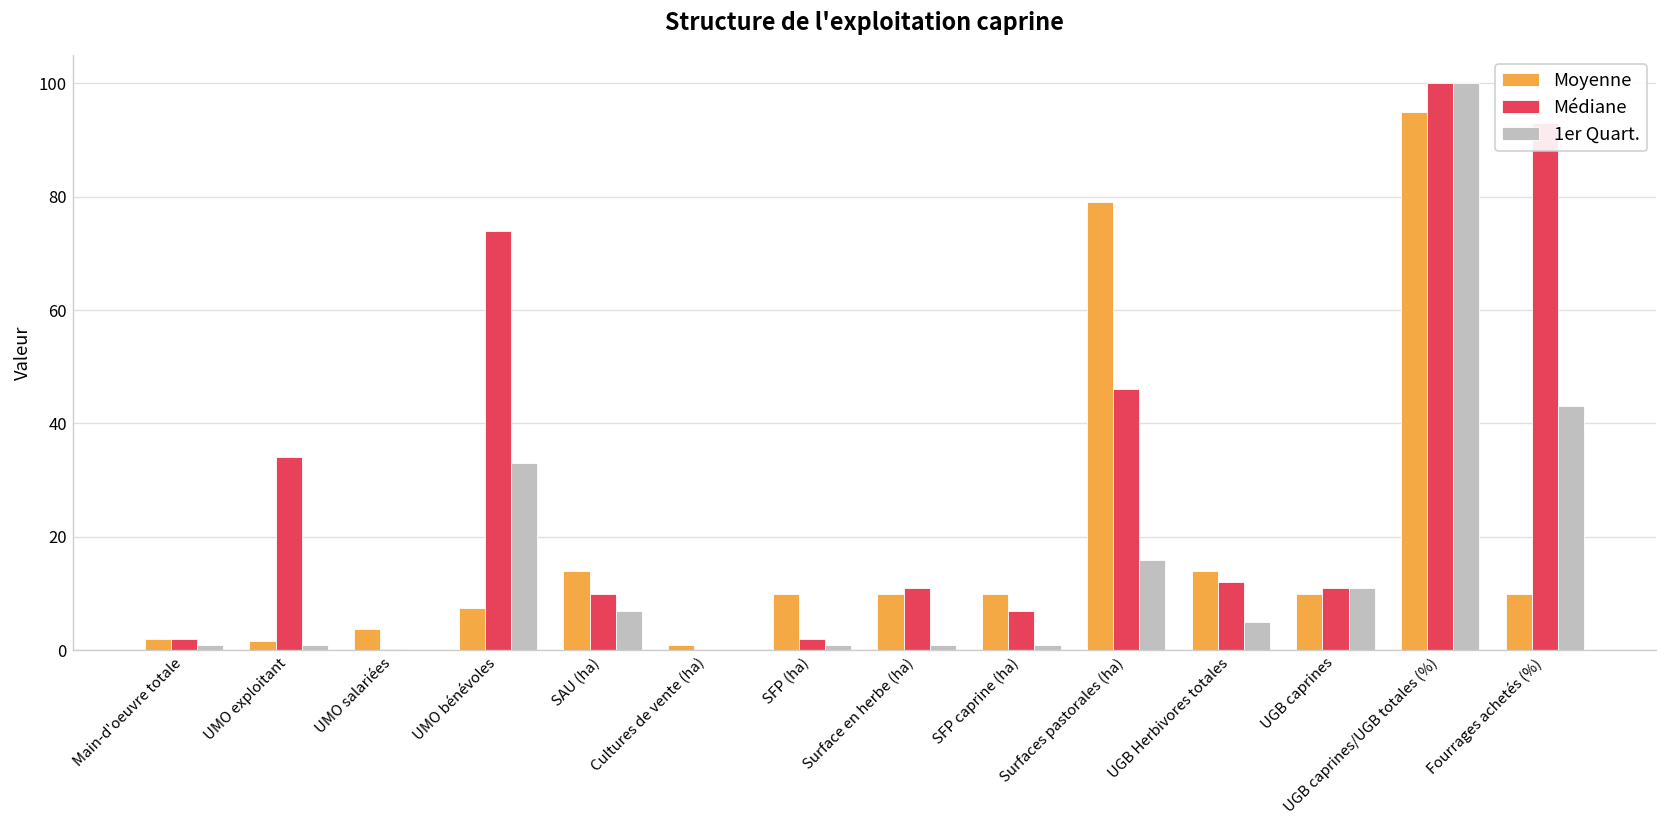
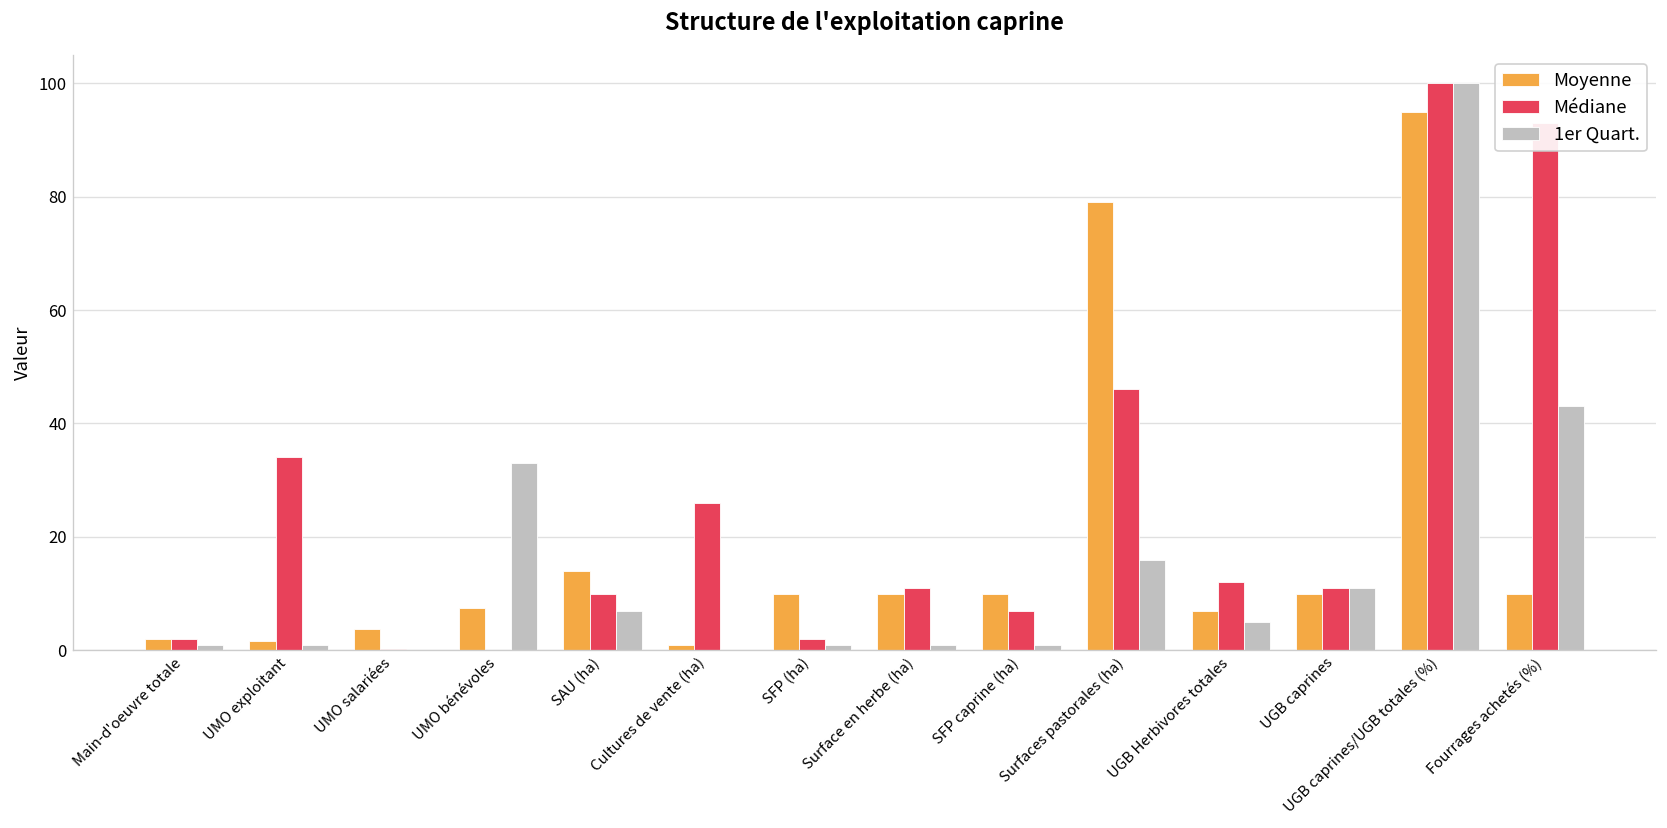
Médiane, UMO bénévoles: 74 -> 0
Médiane, Cultures de vente (ha): 0 -> 26
Moyenne, UGB Herbivores totales: 14 -> 7
